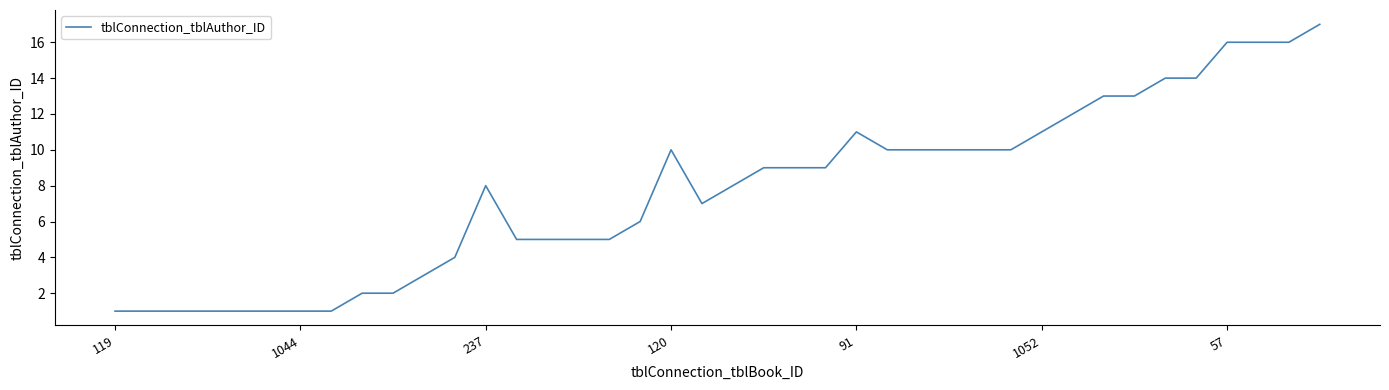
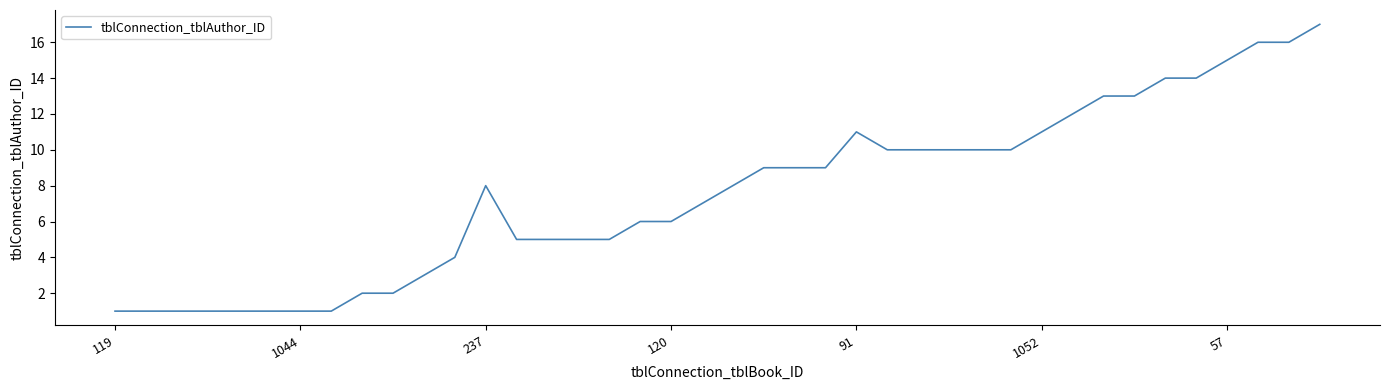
120: 10 -> 6
57: 16 -> 15
